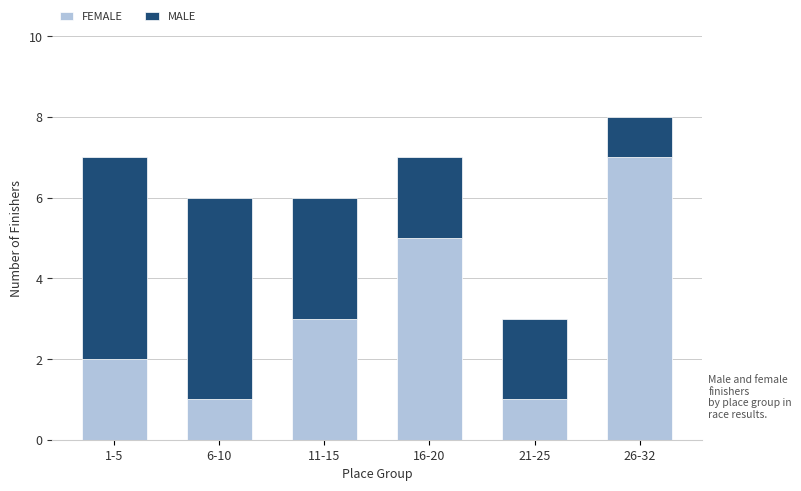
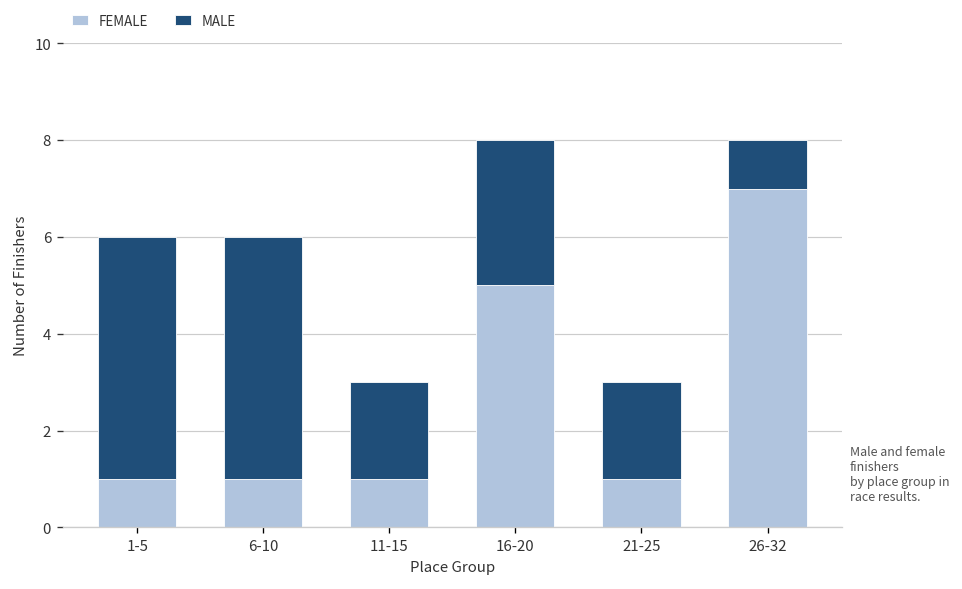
FEMALE, 1-5: 2 -> 1
FEMALE, 11-15: 3 -> 1
MALE, 11-15: 3 -> 2
MALE, 16-20: 2 -> 3
